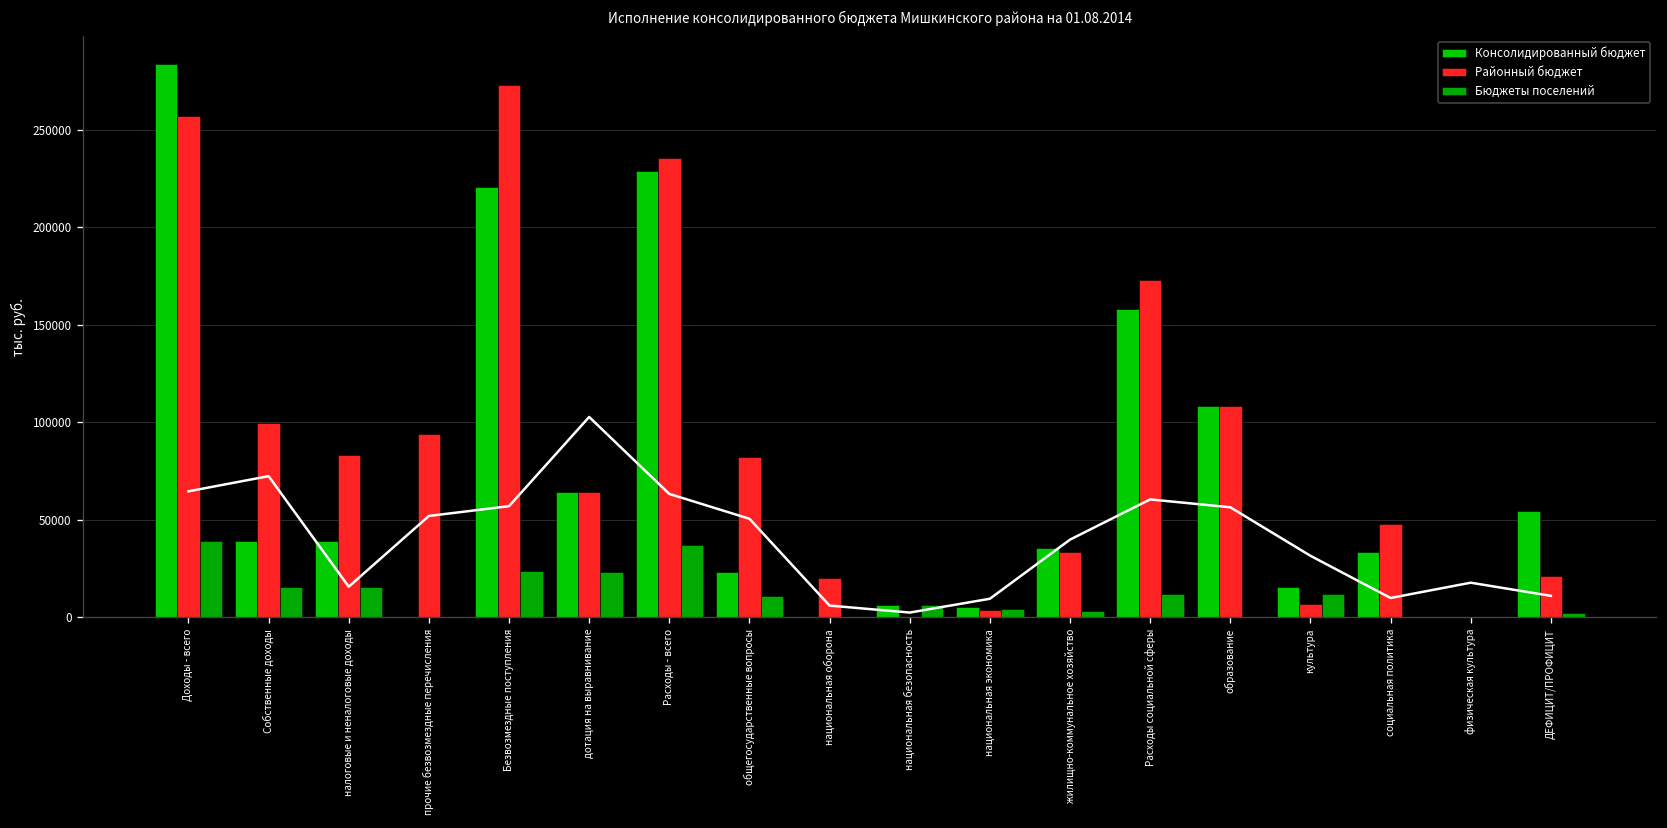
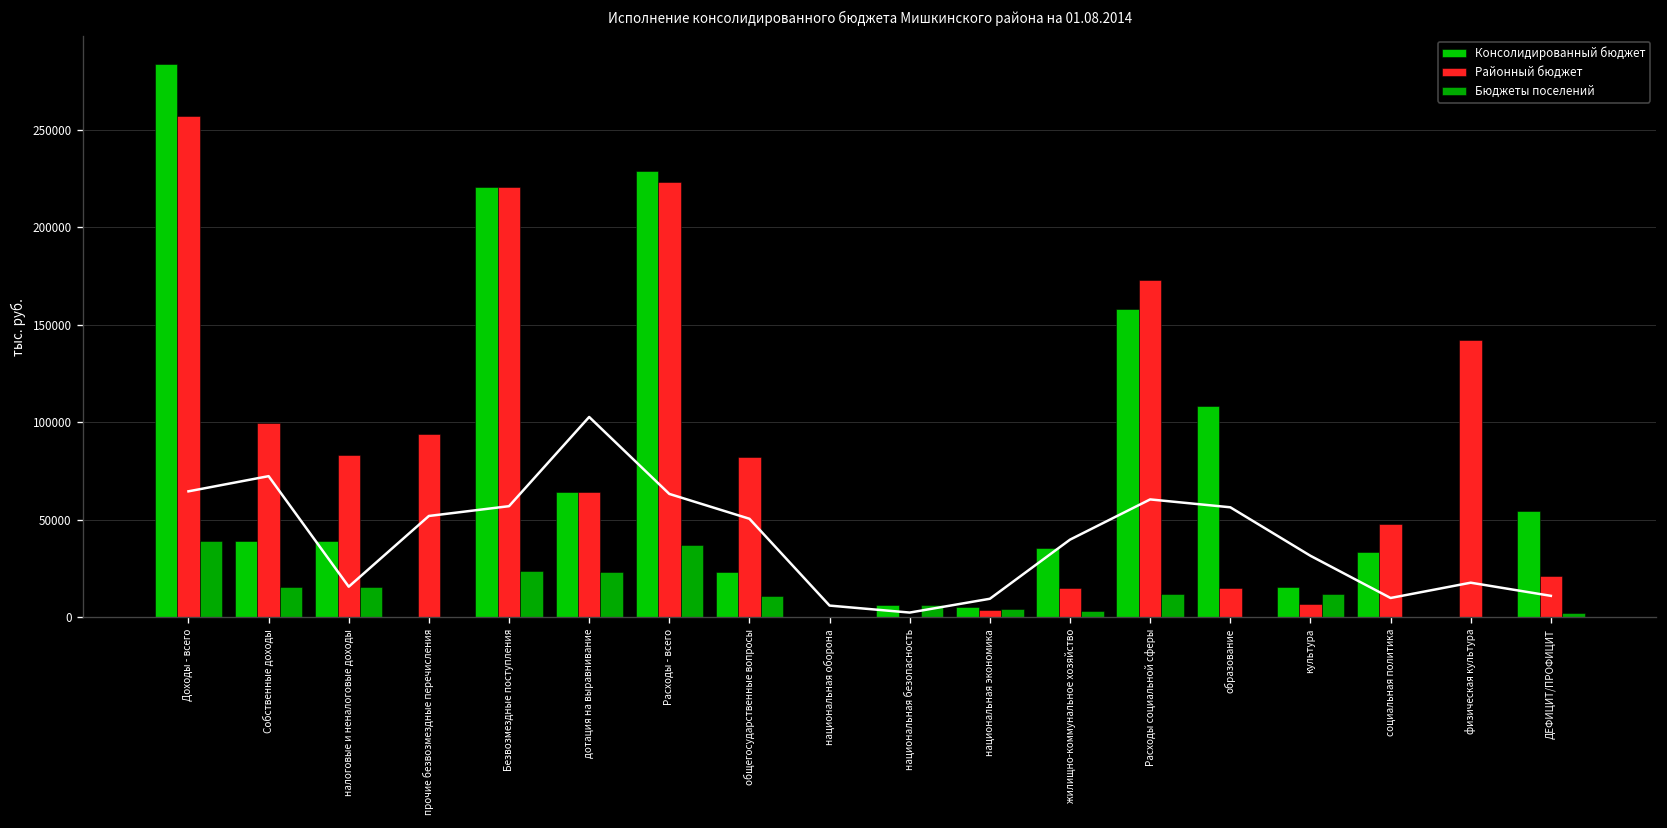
Районный бюджет, Безвозмездные поступления: 273000 -> 221000
Районный бюджет, Расходы - всего: 236000 -> 223000
Районный бюджет, национальная оборона: 20000 -> 0
Районный бюджет, жилищно-коммунальное хозяйство: 33000 -> 15000
Районный бюджет, образование: 108000 -> 15000
Районный бюджет, физическая культура: 0 -> 142000
